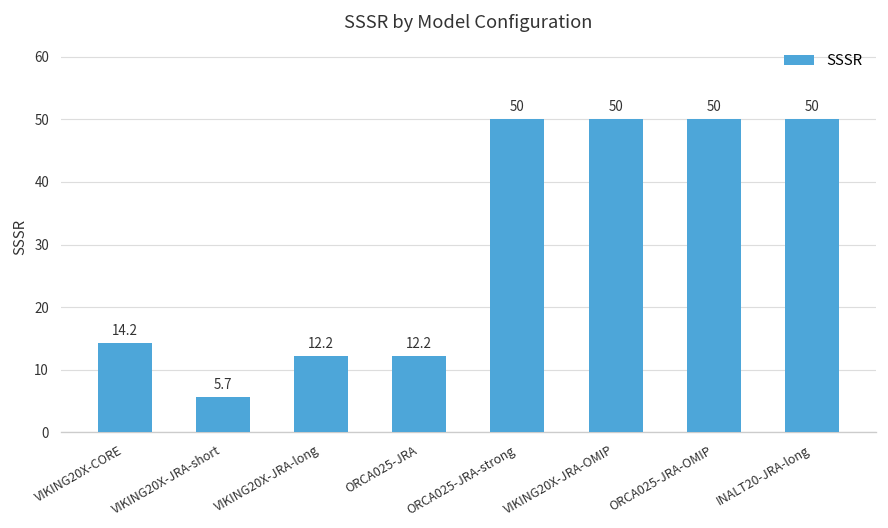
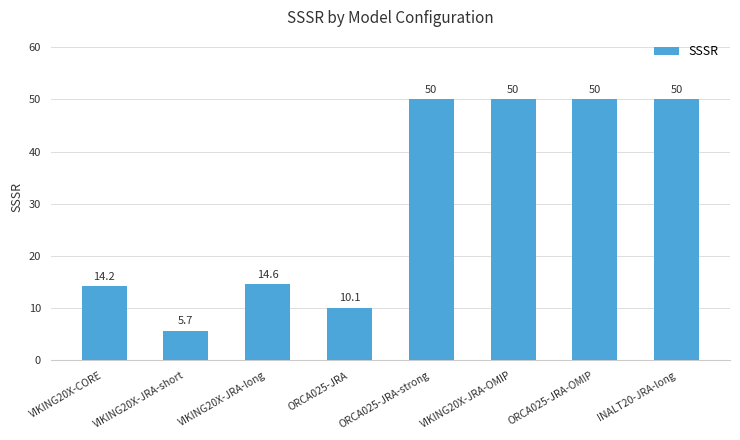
VIKING20X-JRA-long: 12.2 -> 14.6
ORCA025-JRA: 12.2 -> 10.1
